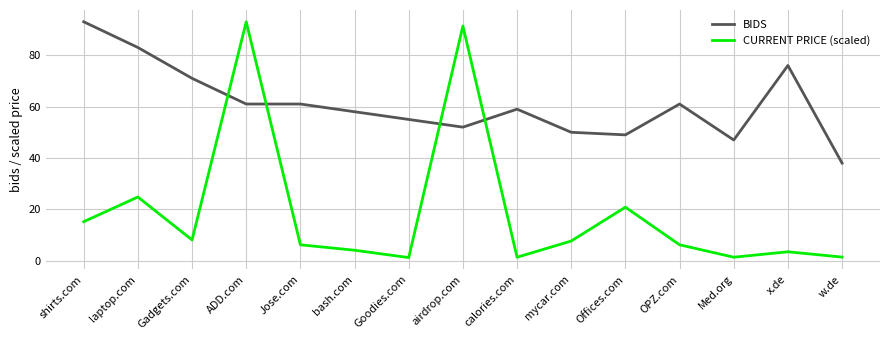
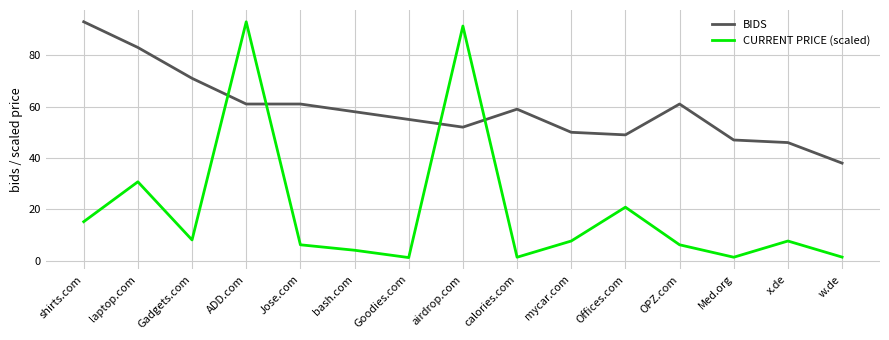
CURRENT PRICE (scaled), laptop.com: 25 -> 31
BIDS, x.de: 76 -> 46
CURRENT PRICE (scaled), x.de: 4 -> 8
